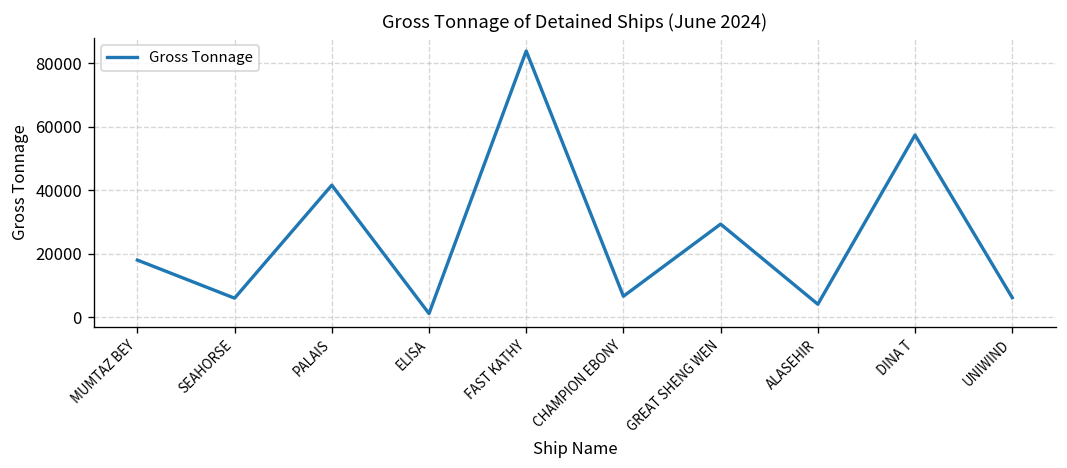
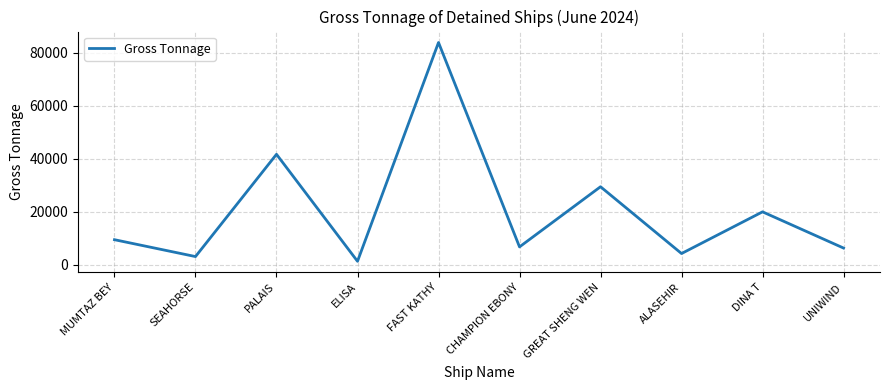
MUMTAZ BEY: 18000 -> 9000
SEAHORSE: 6000 -> 3000
DINA T: 57000 -> 20000
